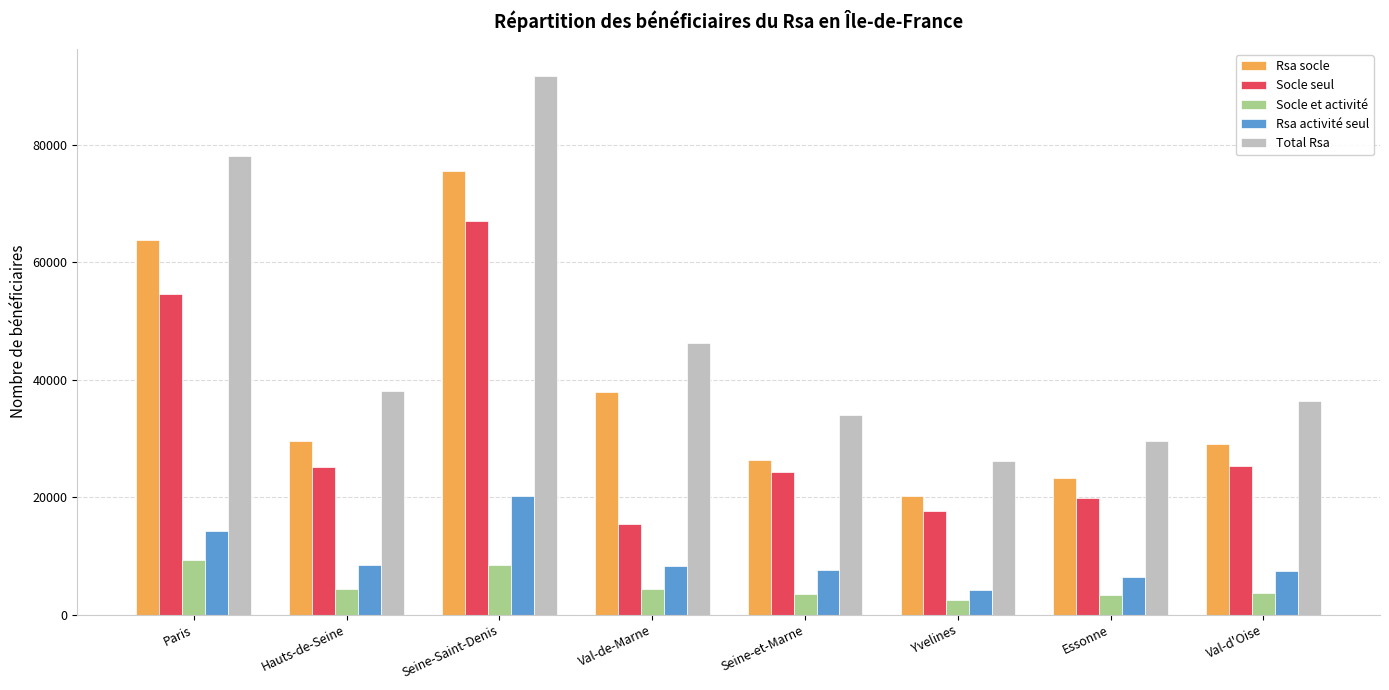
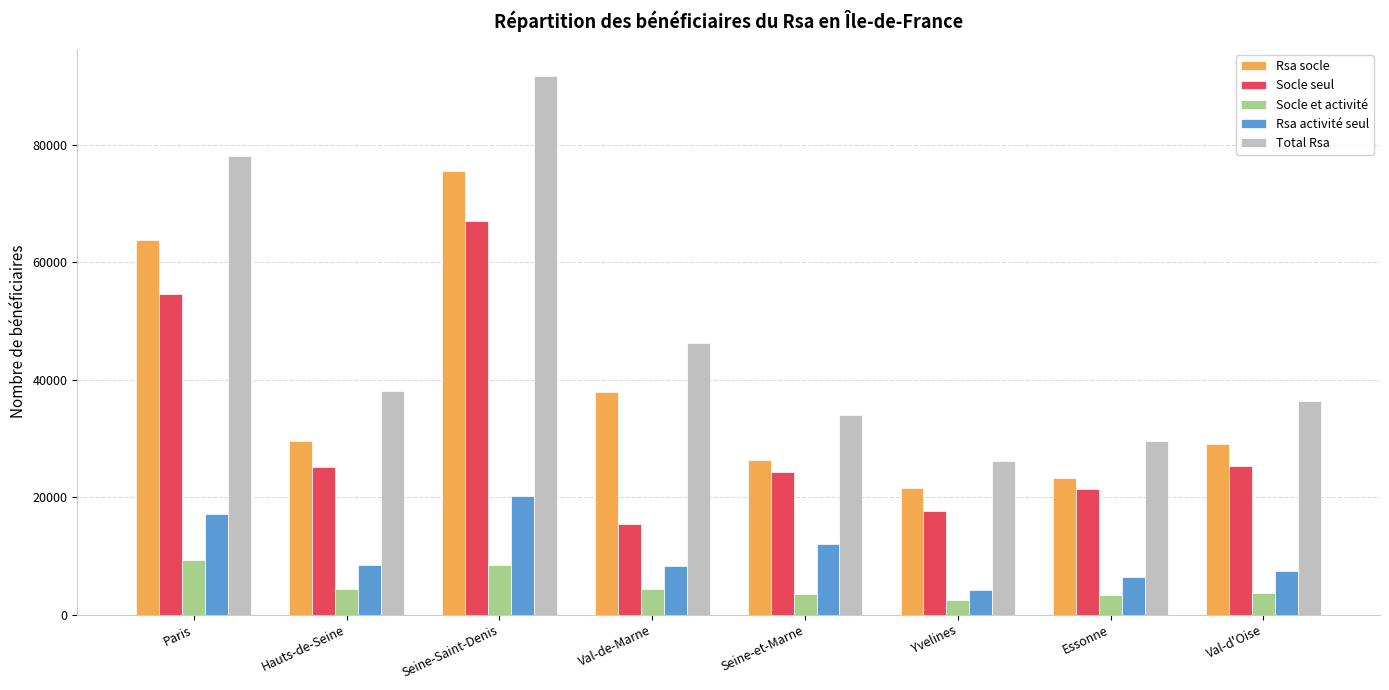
Rsa activité seul, Paris: 14000 -> 17000
Rsa activité seul, Seine-et-Marne: 8000 -> 12000
Rsa socle, Yvelines: 20000 -> 22000
Socle seul, Essonne: 20000 -> 21000
